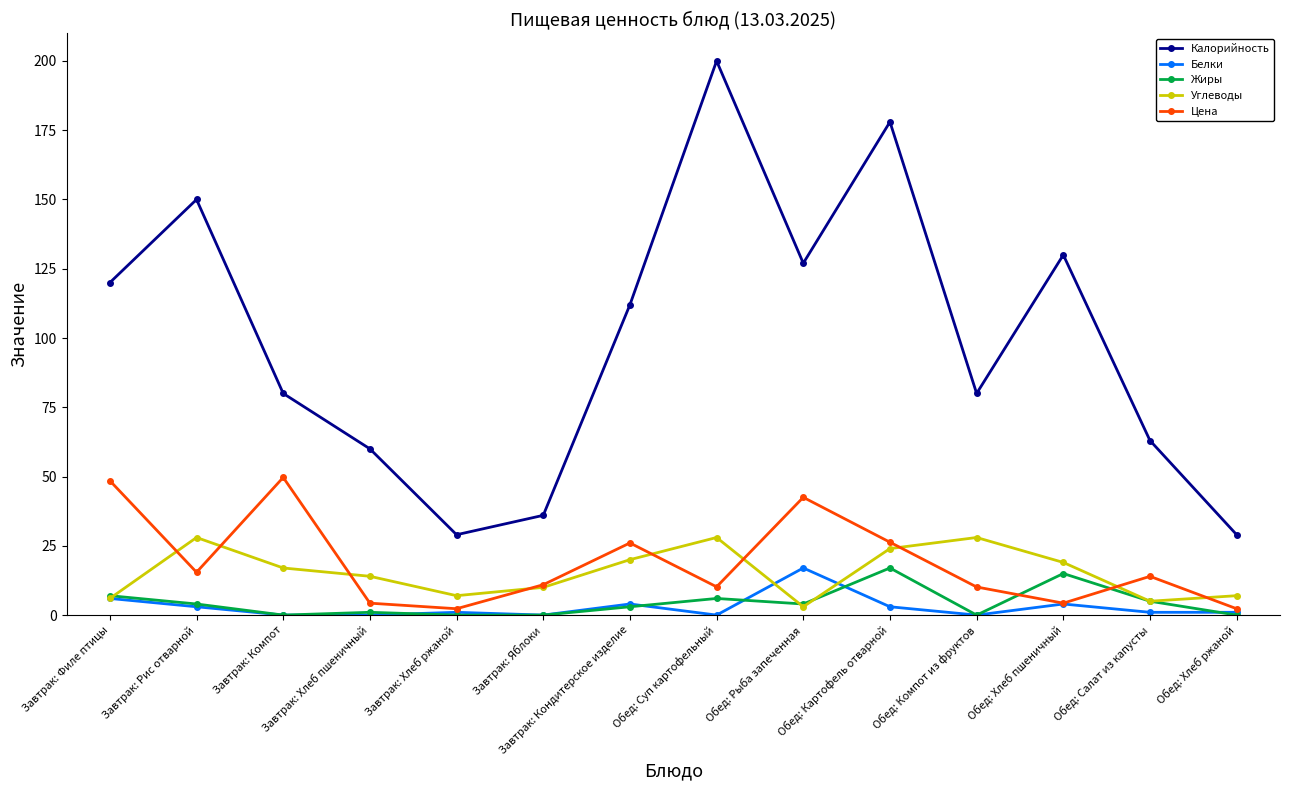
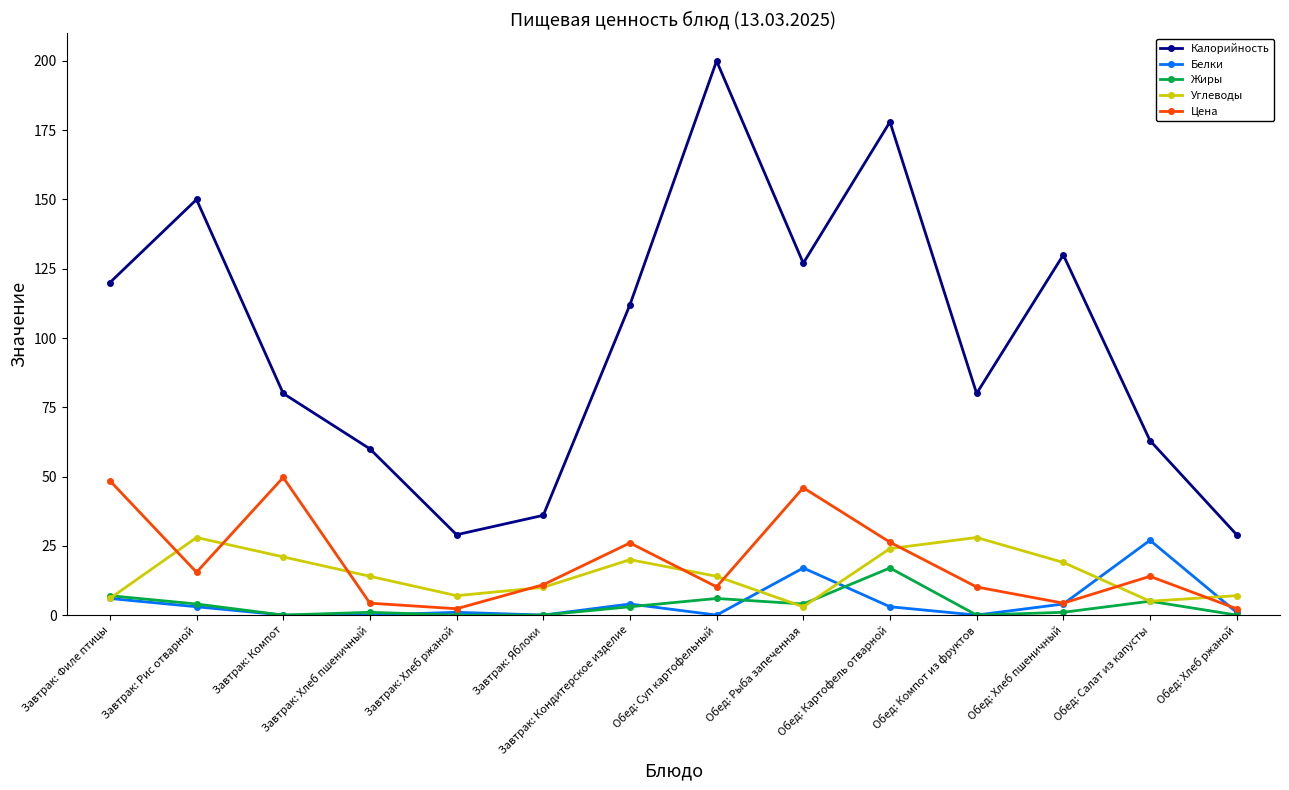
Углеводы, Завтрак: Компот: 17 -> 21
Углеводы, Обед: Суп картофельный: 28 -> 14
Цена, Обед: Рыба запеченная: 43 -> 46
Жиры, Обед: Хлеб пшеничный: 15 -> 1
Белки, Обед: Салат из капусты: 1 -> 27
